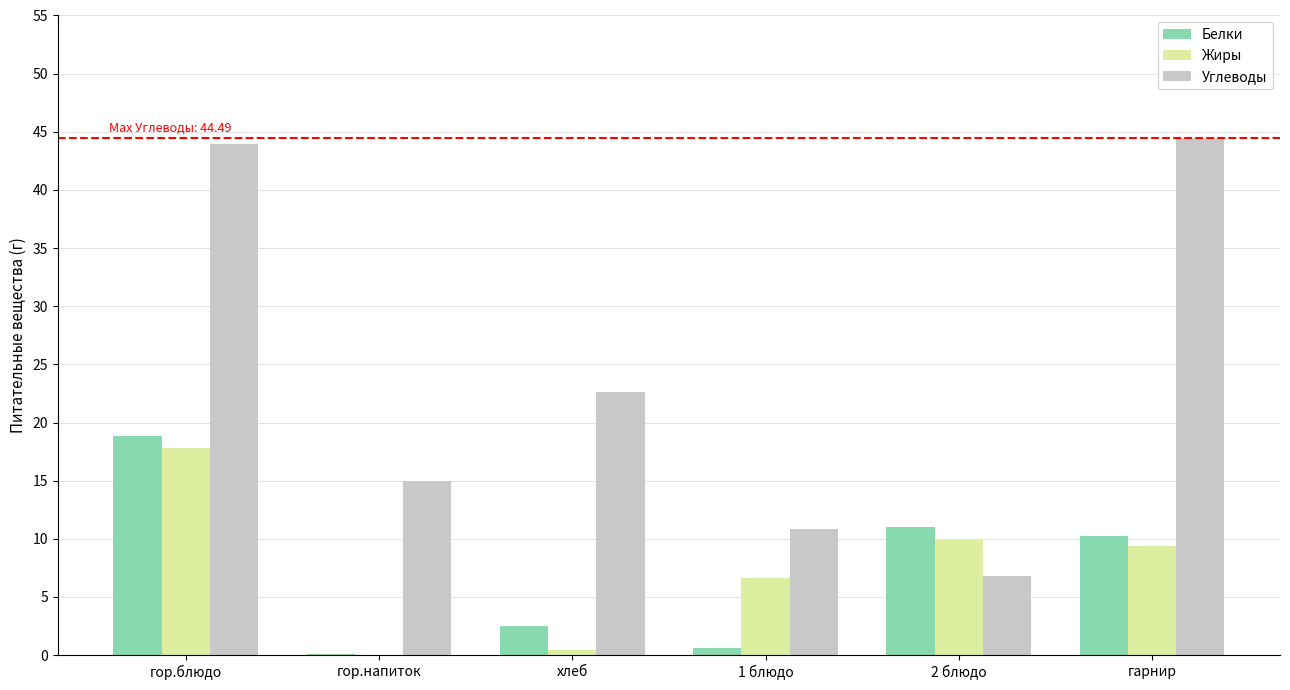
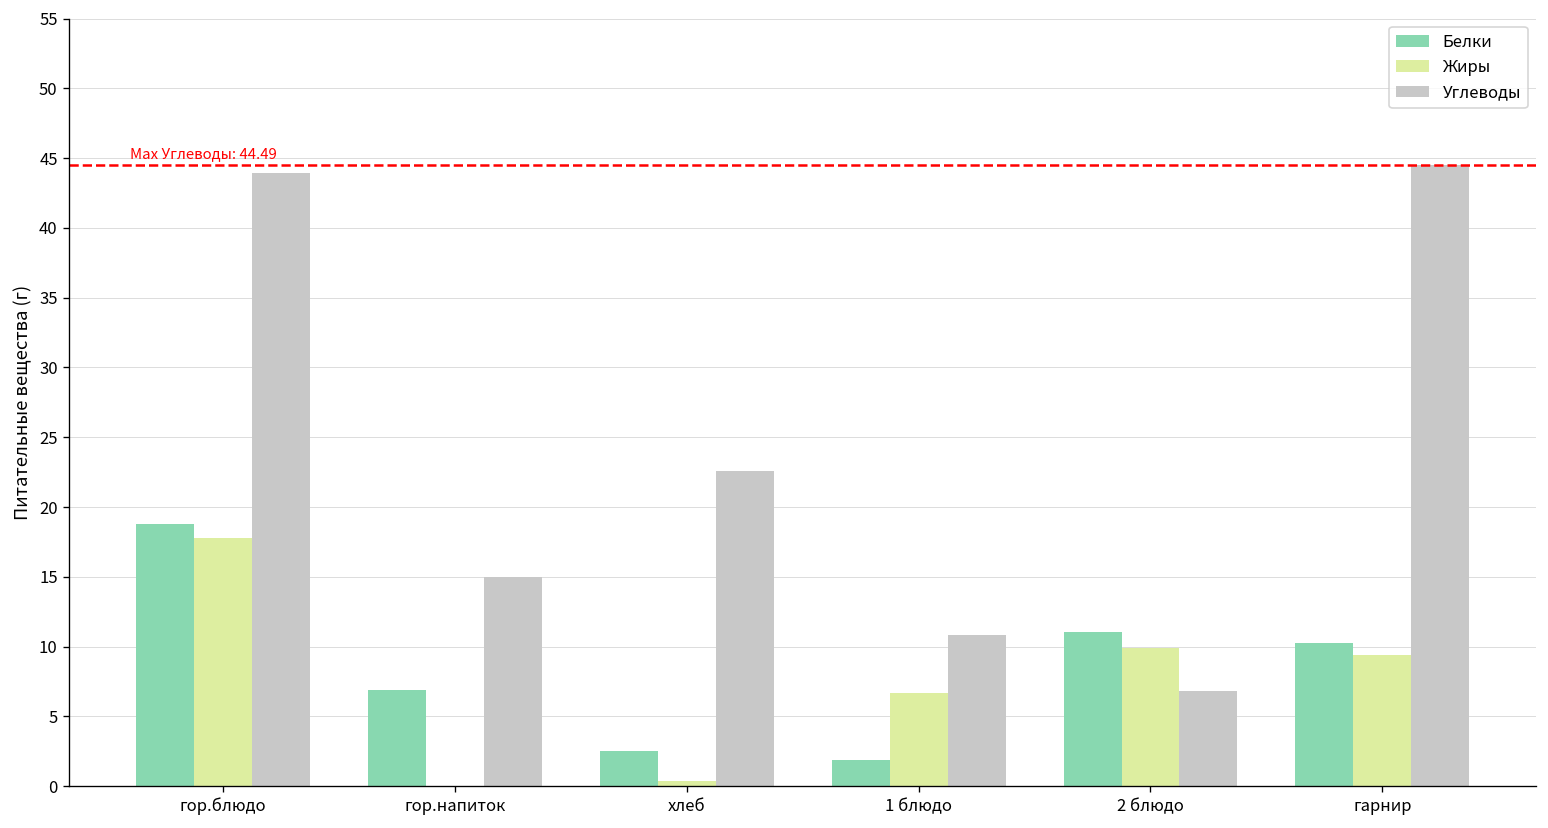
Белки, гор.напиток: 0.1 -> 6.9
Белки, 1 блюдо: 0.6 -> 1.9
